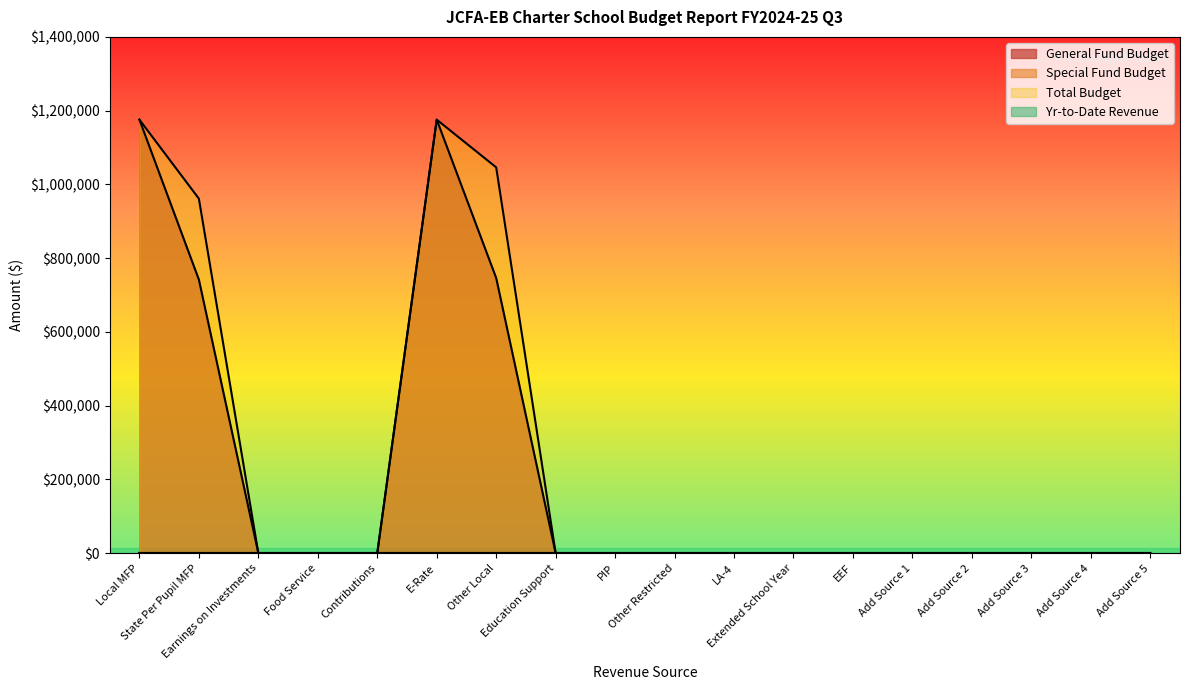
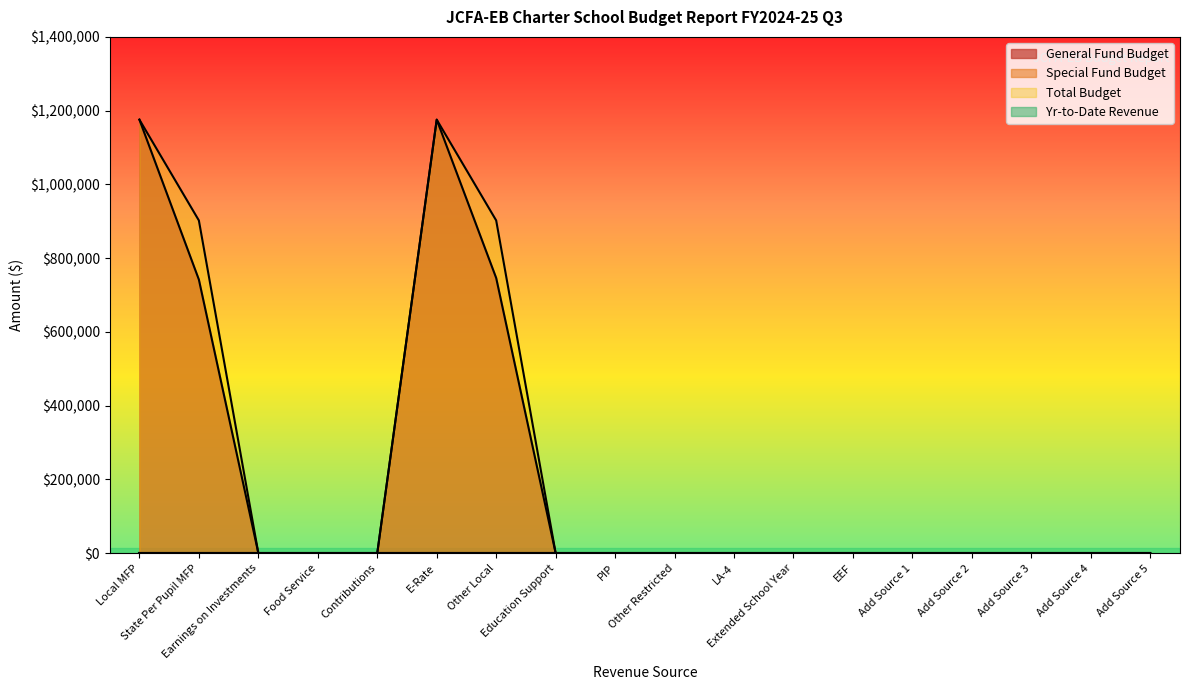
Total Budget, State Per Pupil MFP: $960,000 -> $900,000
Total Budget, Other Local: $1,050,000 -> $900,000
